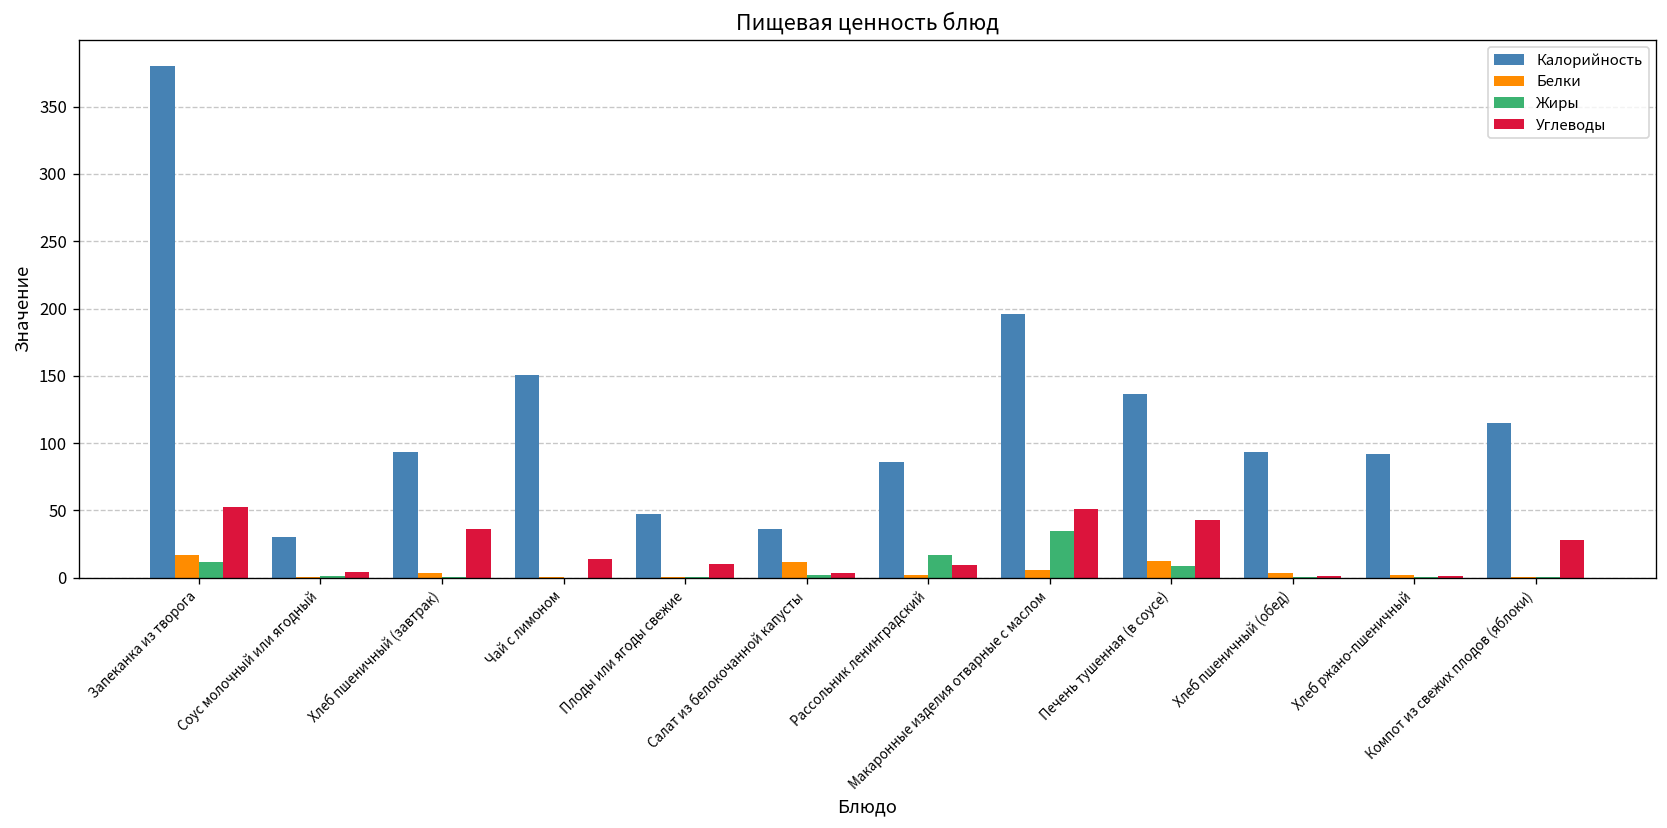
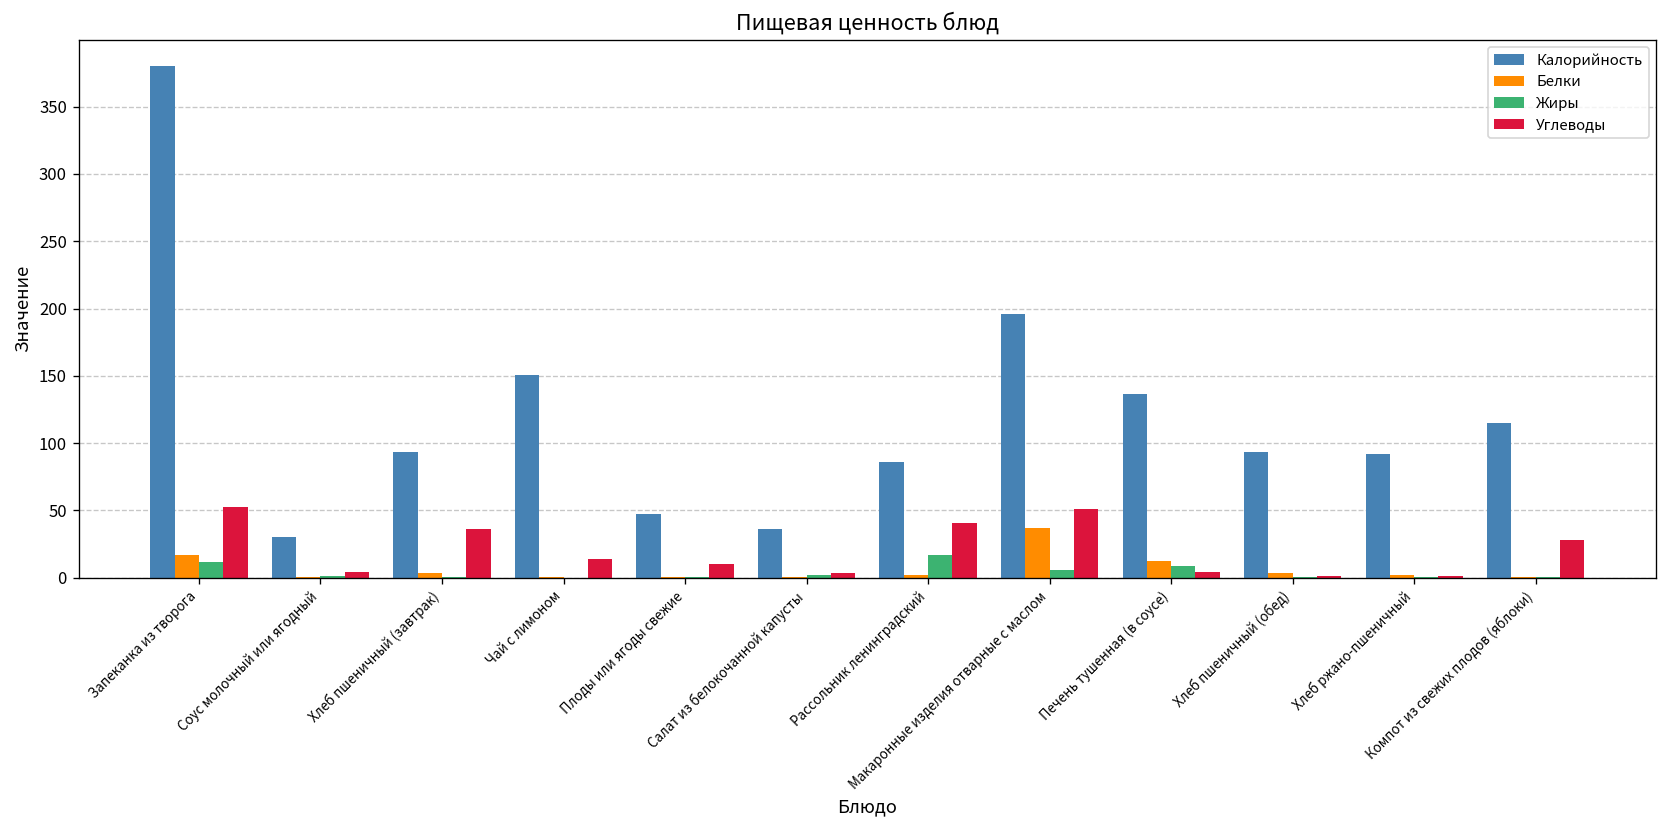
Белки, Салат из белокочанной капусты: 12 -> 1
Углеводы, Рассольник ленинградский: 10 -> 40
Белки, Макаронные изделия отварные с маслом: 5 -> 37
Жиры, Макаронные изделия отварные с маслом: 34 -> 6
Углеводы, Печень тушенная (в соусе): 43 -> 4
